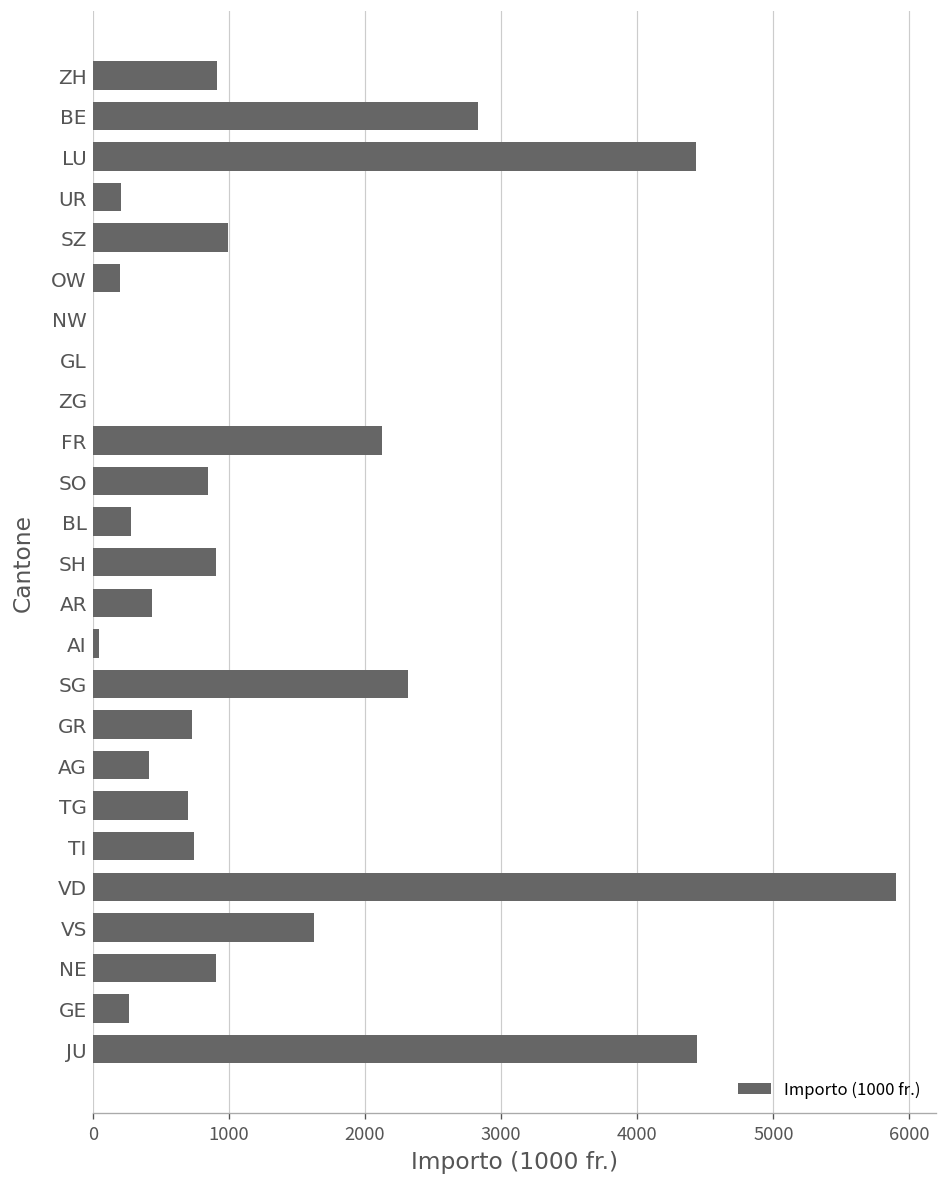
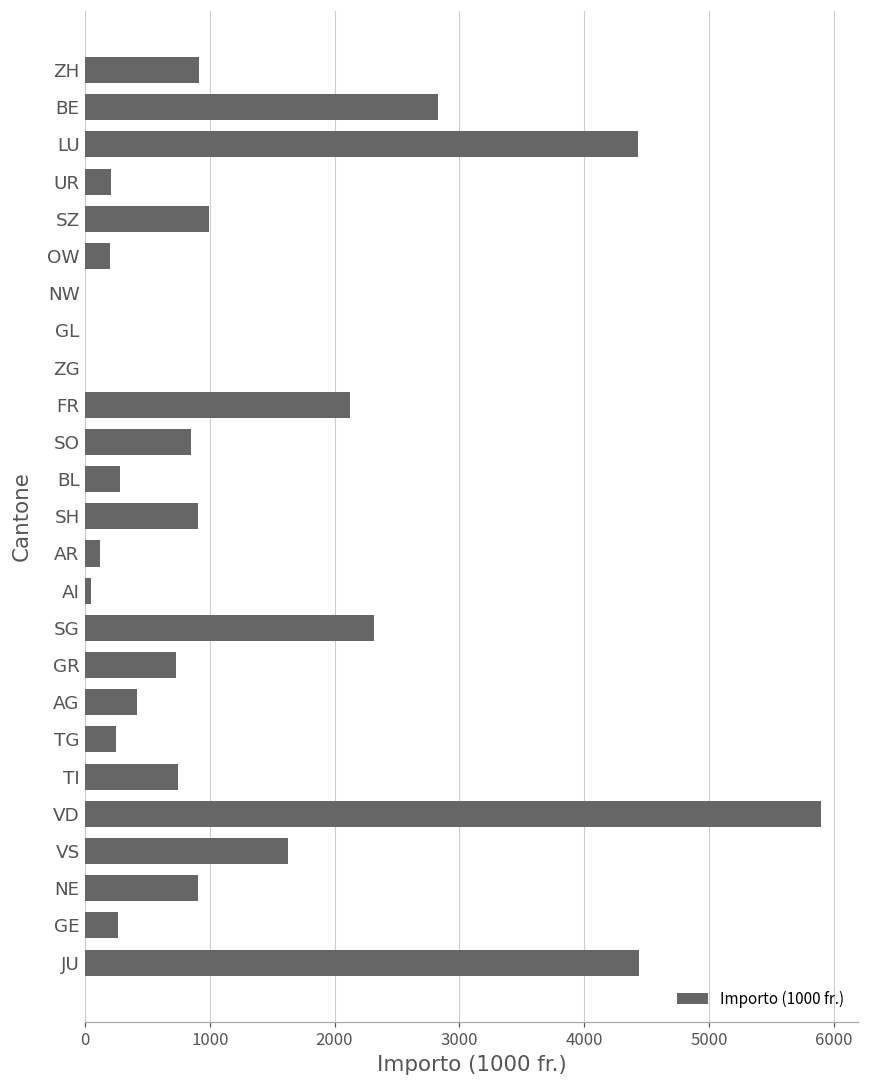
AR: 430 -> 120
TG: 700 -> 250
